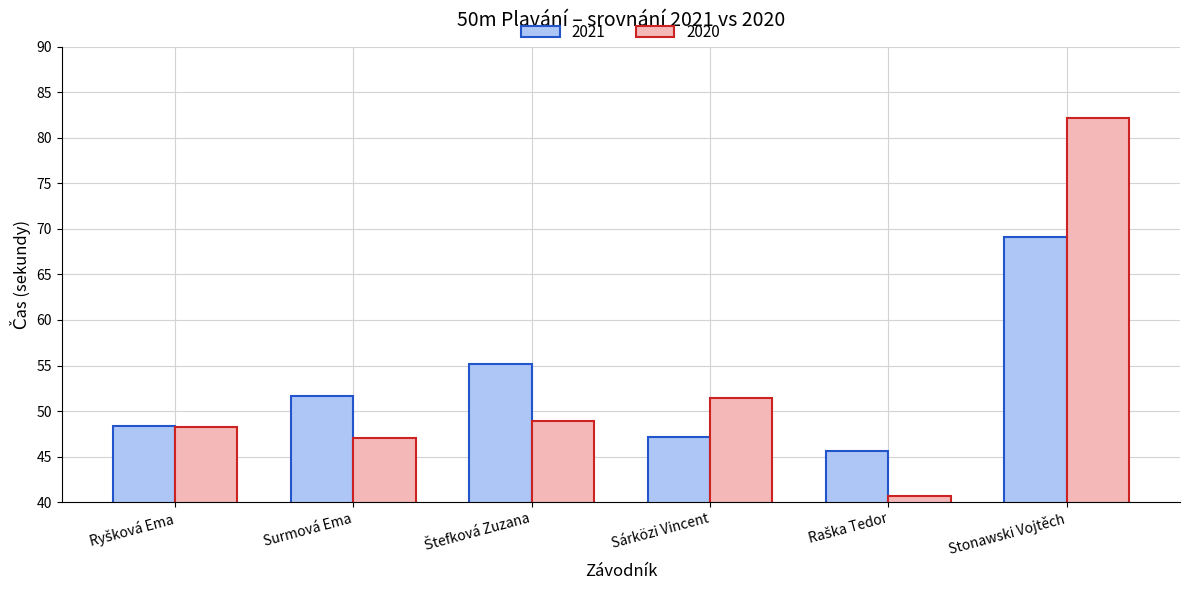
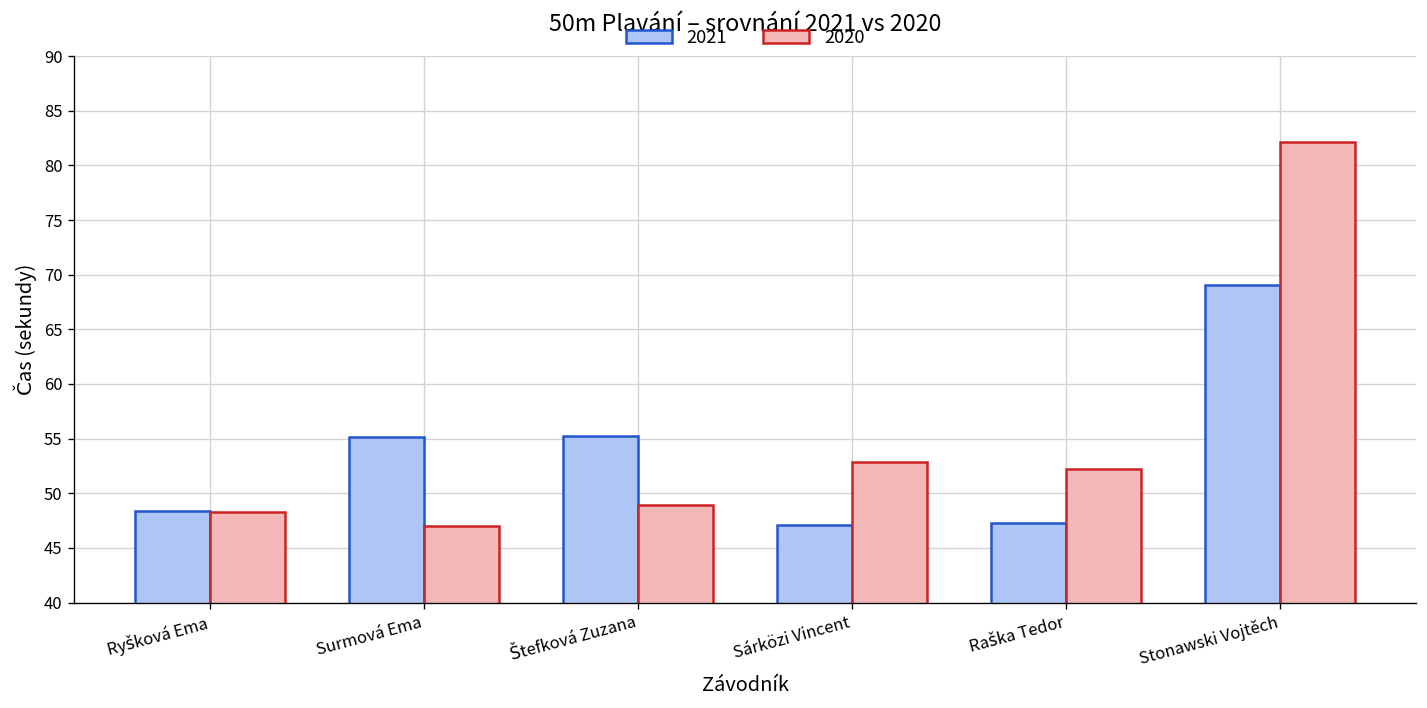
2021, Surmová Ema: 52 -> 55
2020, Sárközi Vincent: 51 -> 53
2021, Raška Tedor: 46 -> 47
2020, Raška Tedor: 41 -> 52
